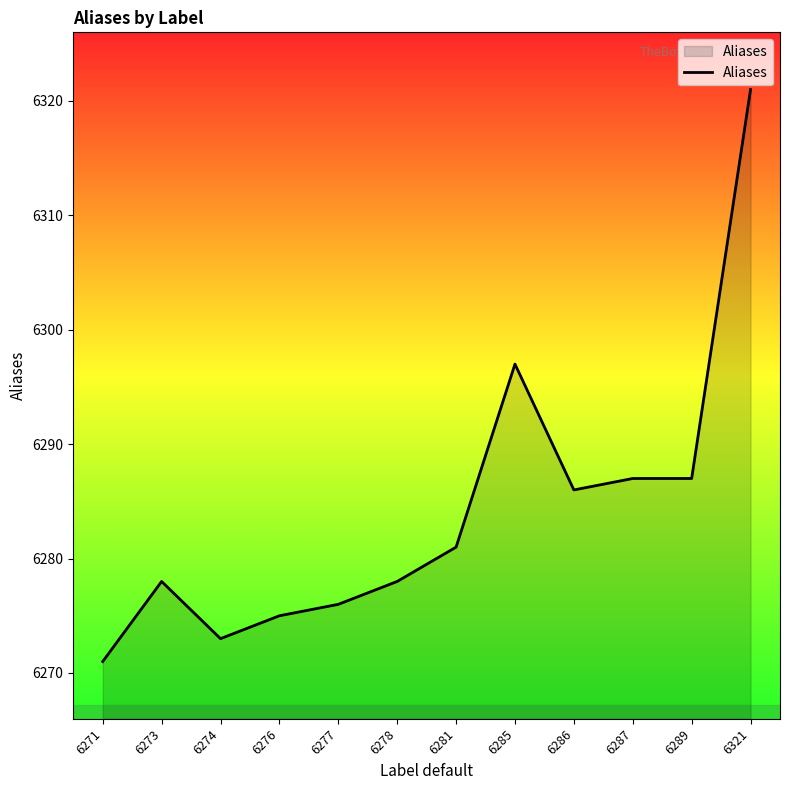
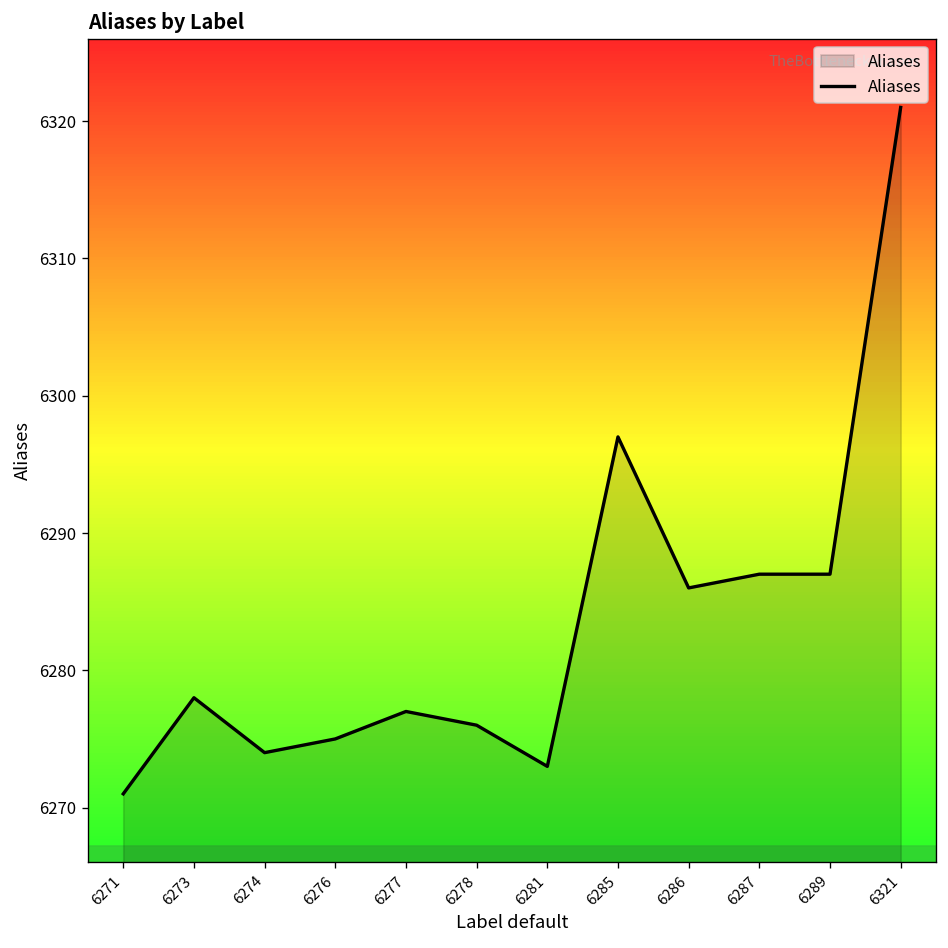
6274: 6273 -> 6274
6277: 6276 -> 6277
6278: 6278 -> 6276
6281: 6281 -> 6273
